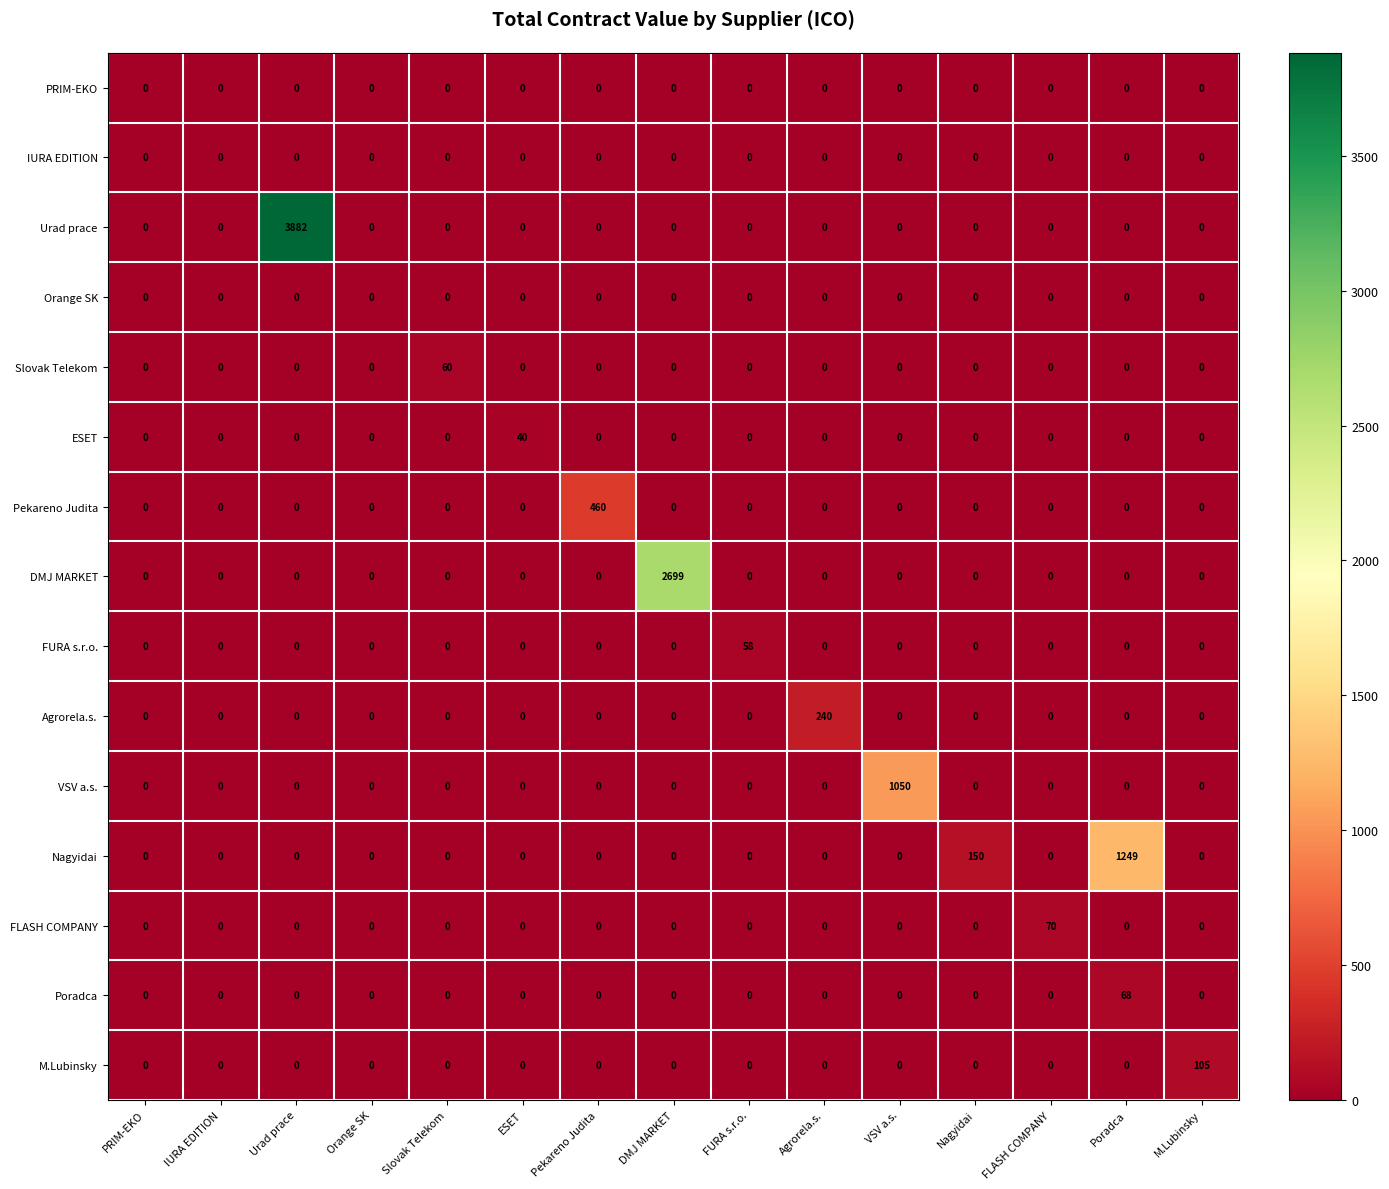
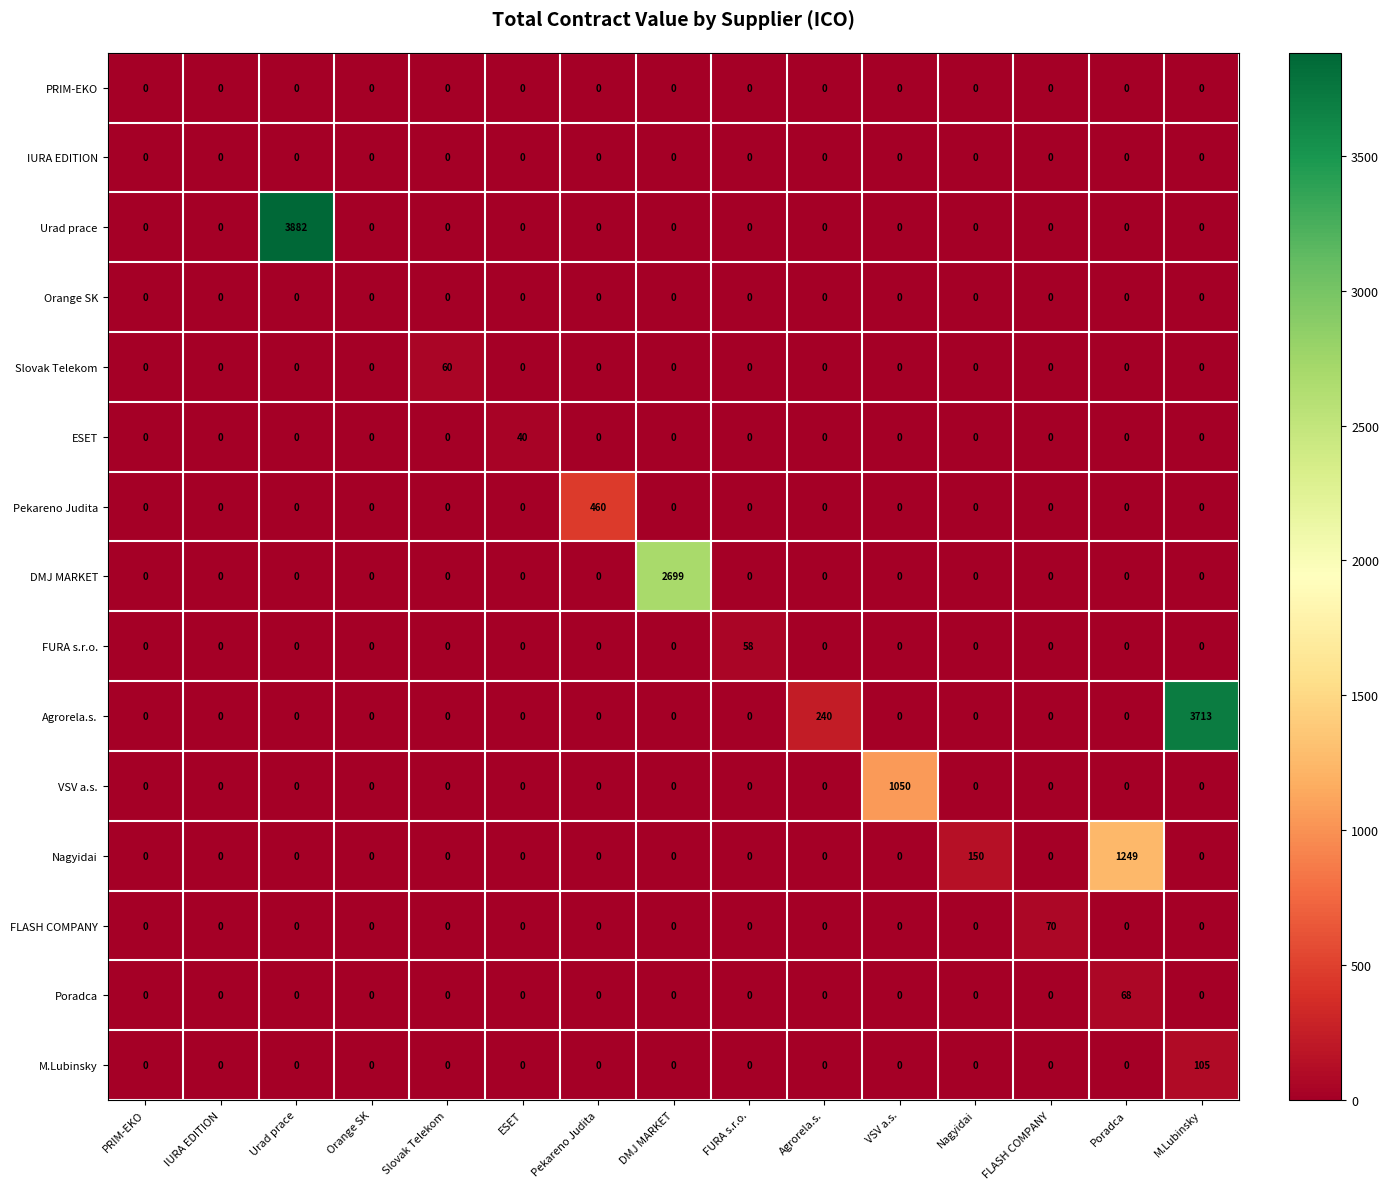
Agrorela.s., M.Lubinsky: 0 -> 3713
